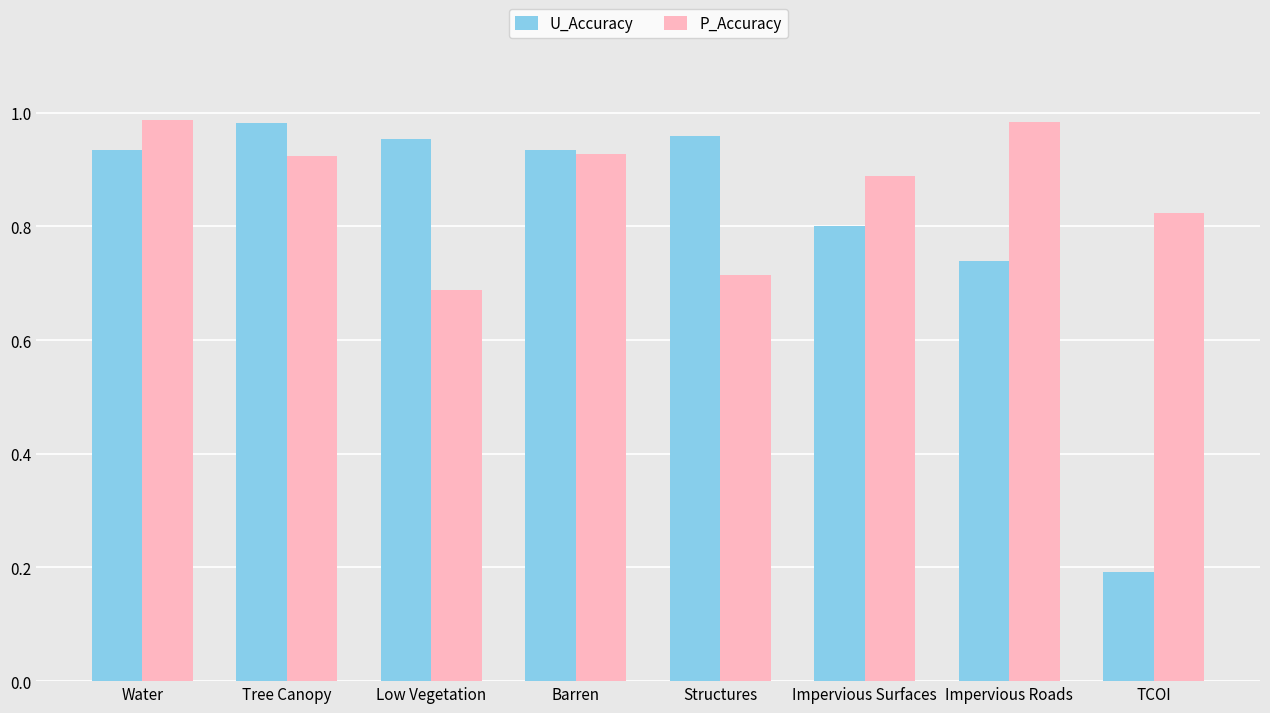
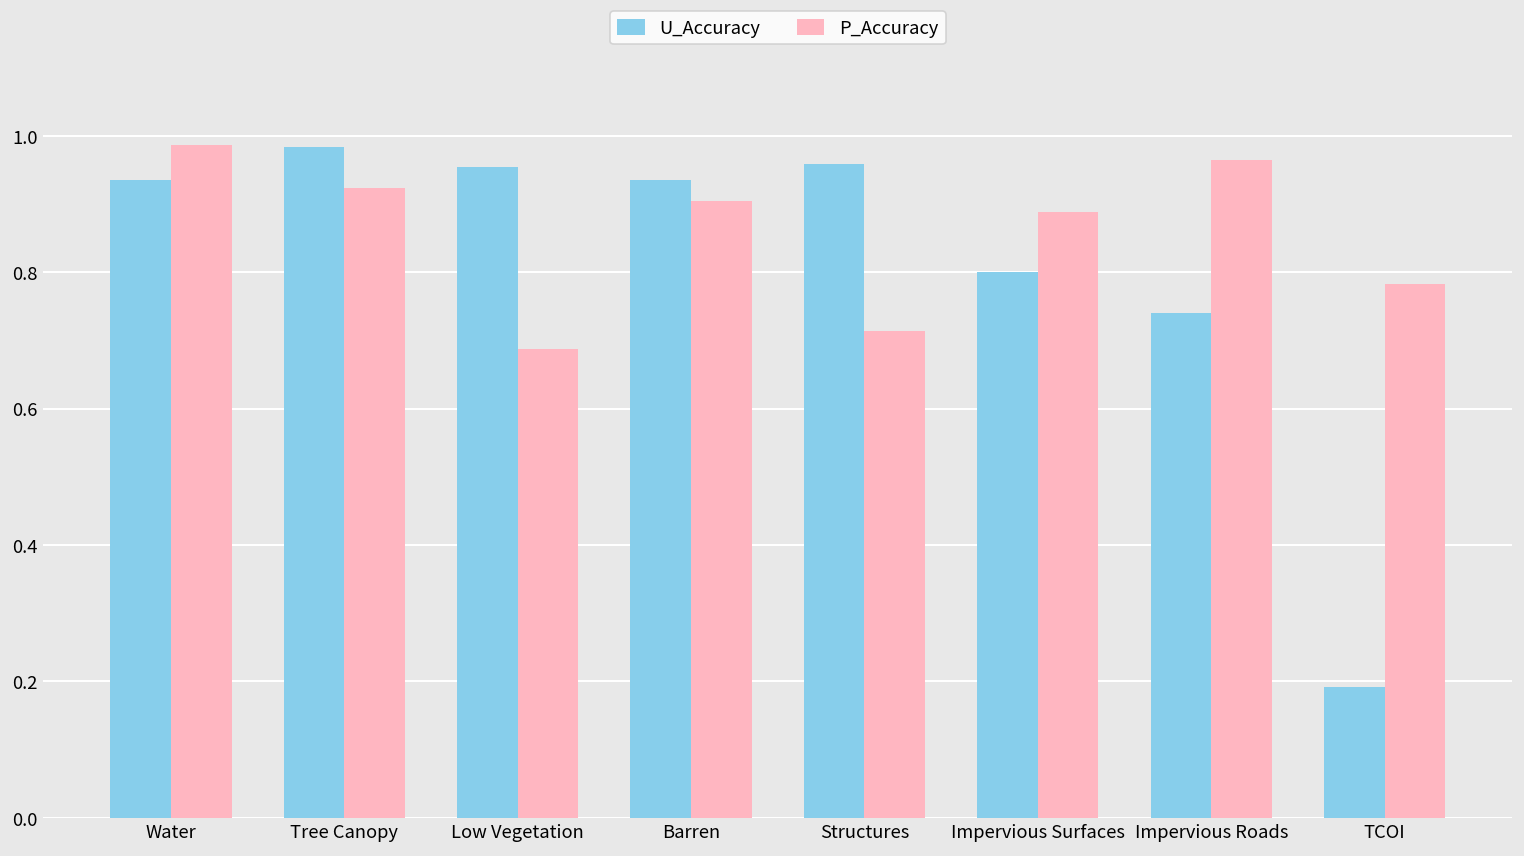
P_Accuracy, Barren: 0.93 -> 0.90
P_Accuracy, Impervious Roads: 0.98 -> 0.96
P_Accuracy, TCOI: 0.82 -> 0.78
